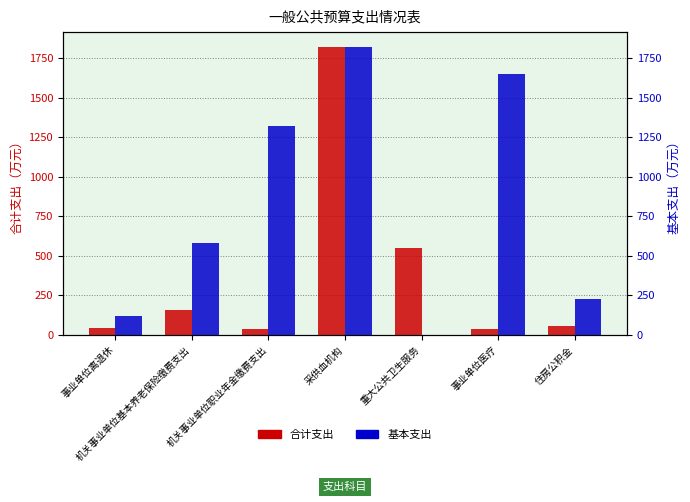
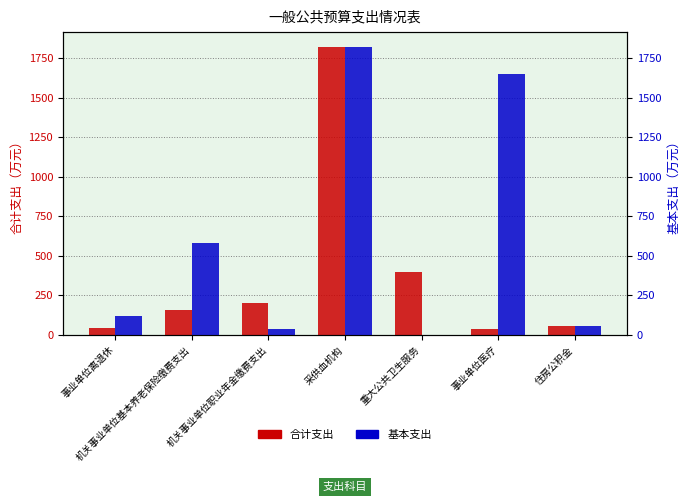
合计支出, 机关事业单位职业年金缴费支出: 40 -> 200
合计支出, 重大公共卫生服务: 550 -> 400
基本支出, 机关事业单位职业年金缴费支出: 1320 -> 40
基本支出, 住房公积金: 230 -> 50
